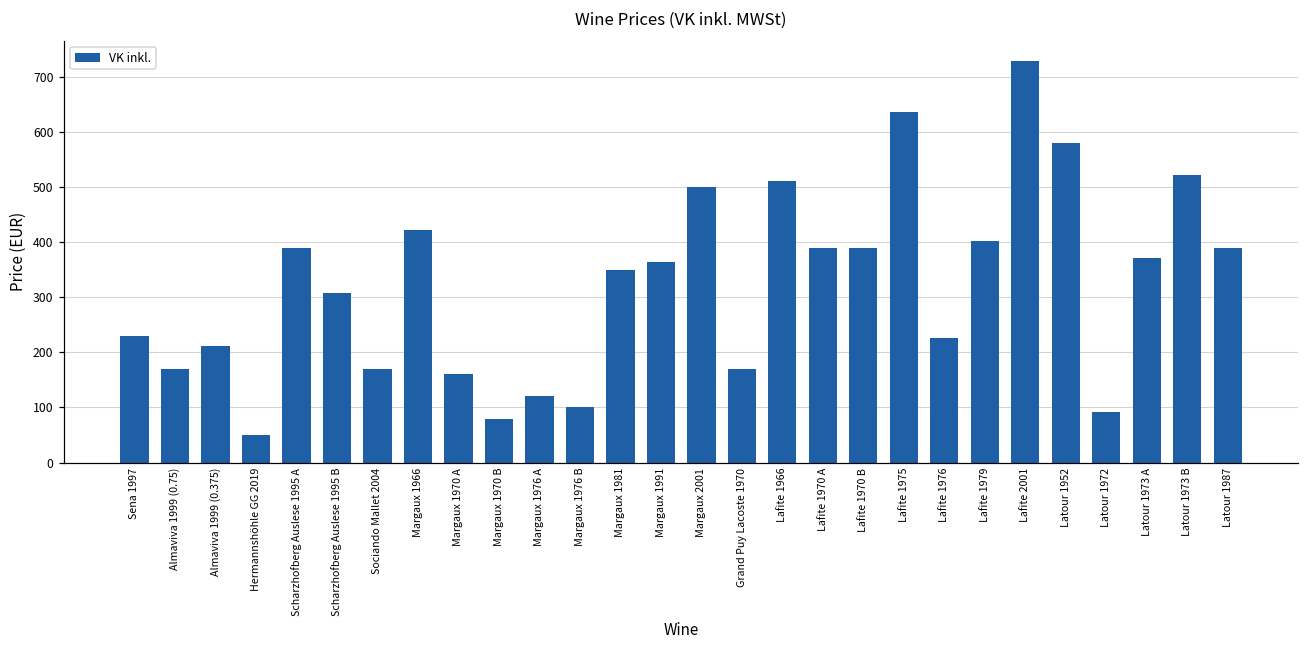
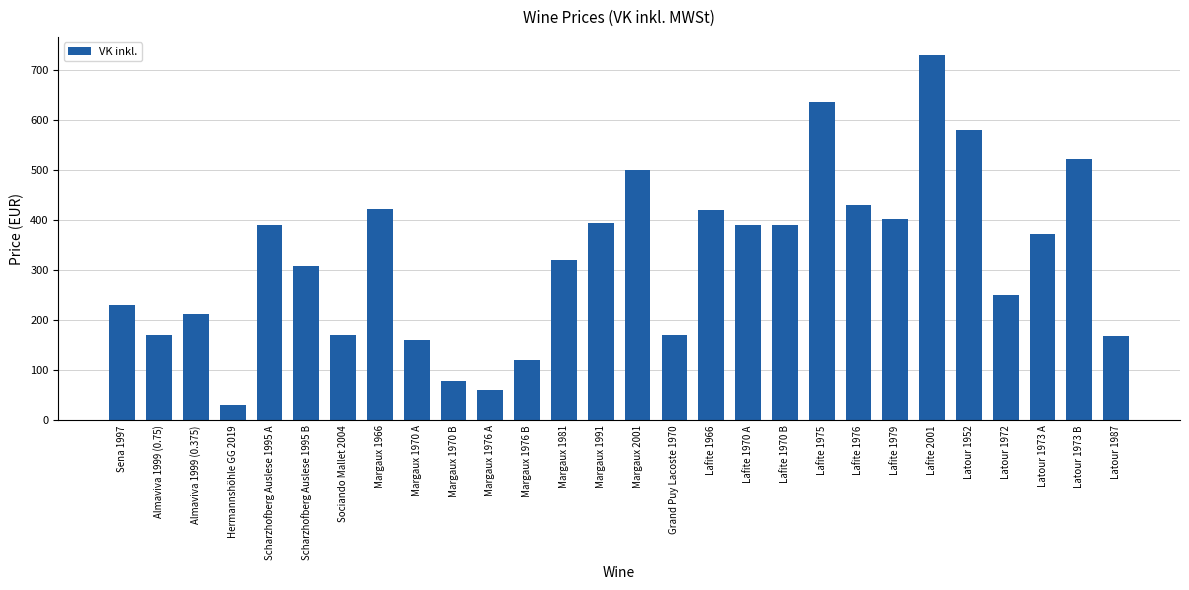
Hermannshöhle GG 2019: 50 -> 30
Margaux 1976 A: 120 -> 60
Margaux 1976 B: 100 -> 120
Margaux 1981: 350 -> 320
Margaux 1991: 370 -> 390
Lafite 1966: 510 -> 420
Lafite 1976: 230 -> 430
Latour 1972: 90 -> 250
Latour 1987: 390 -> 170
